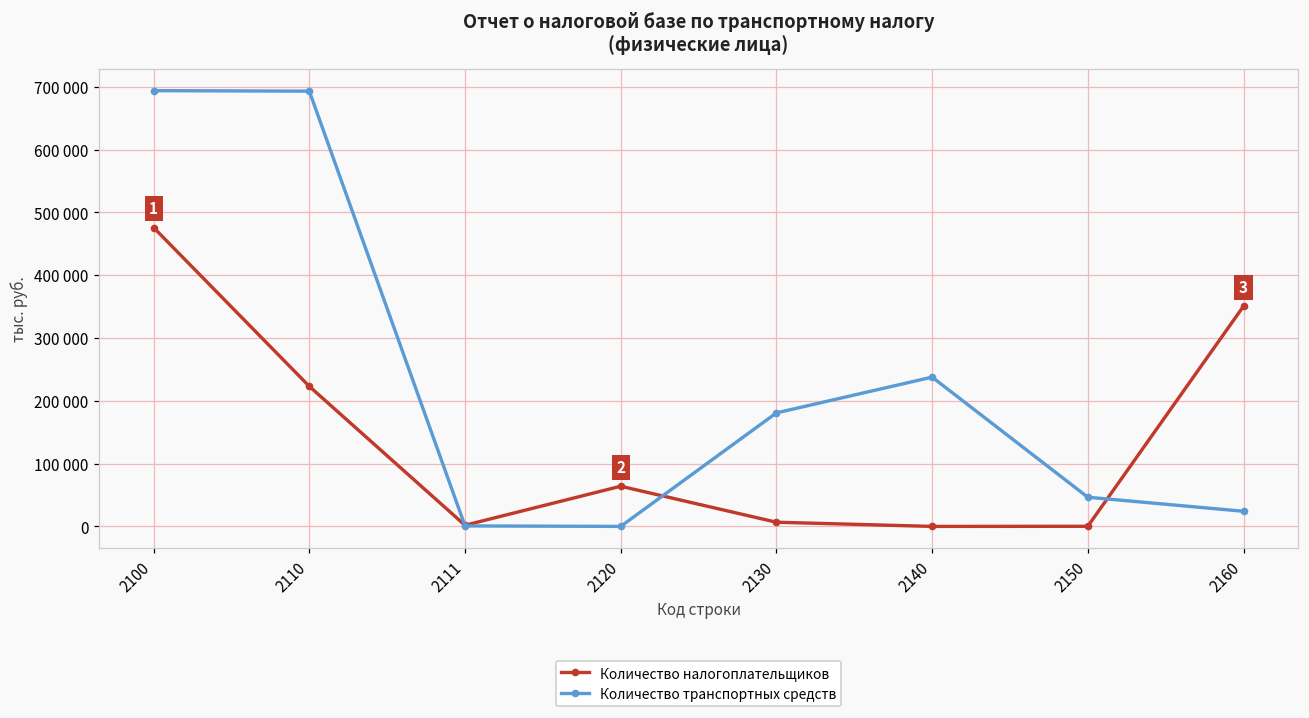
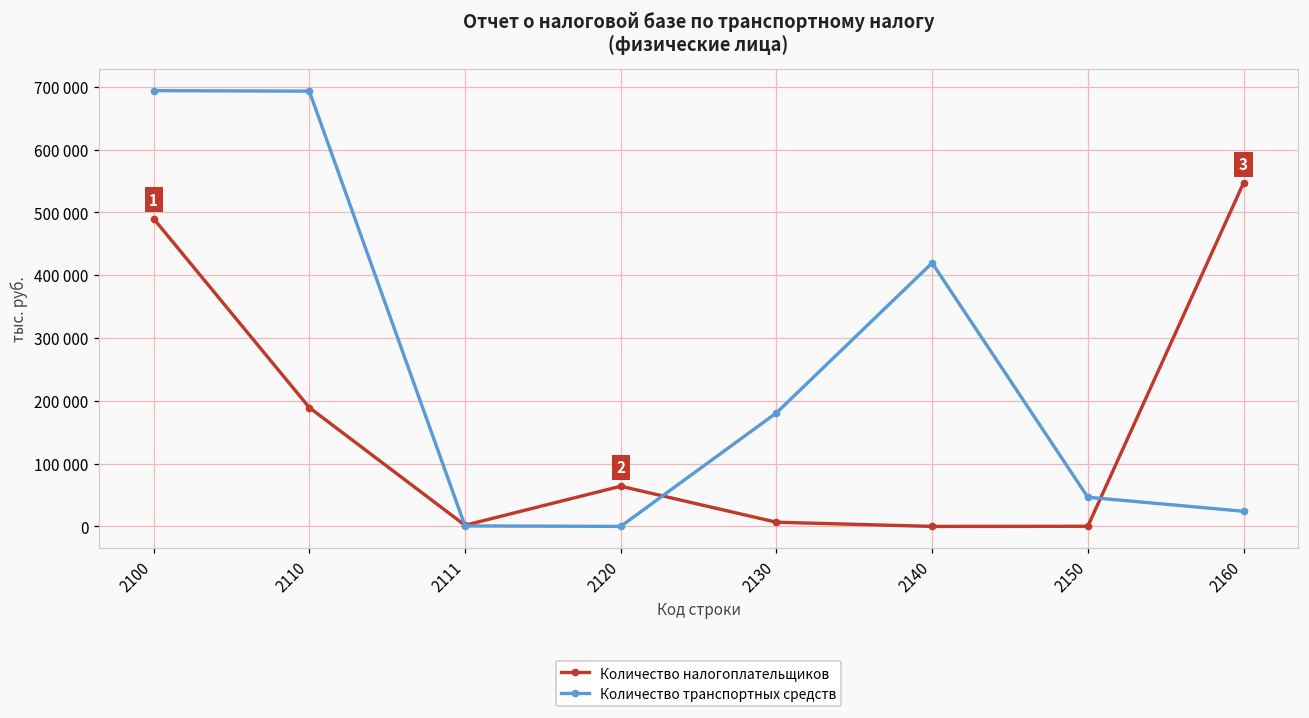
Количество налогоплательщиков, 2100: 480000 -> 490000
Количество налогоплательщиков, 2110: 220000 -> 190000
Количество транспортных средств, 2140: 240000 -> 420000
Количество налогоплательщиков, 2160: 350000 -> 550000
